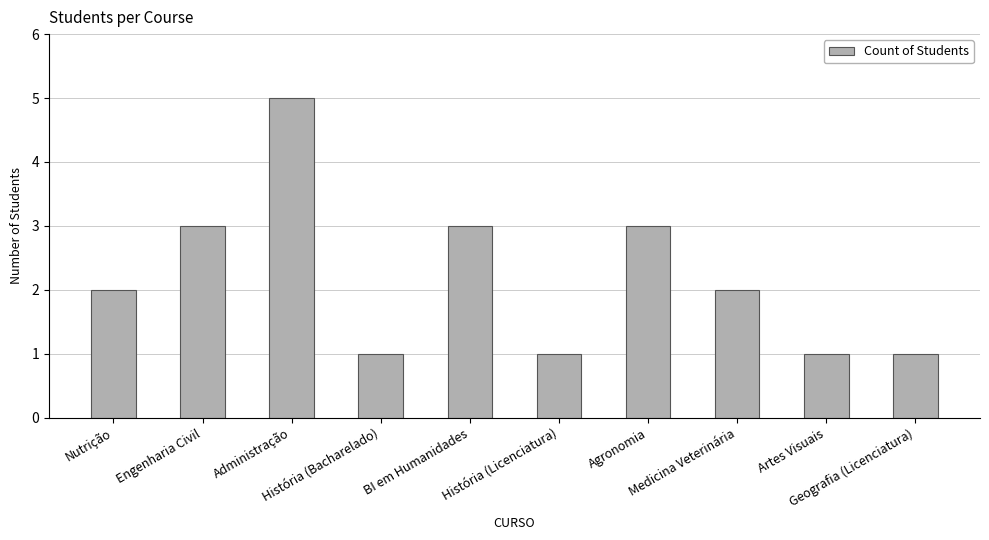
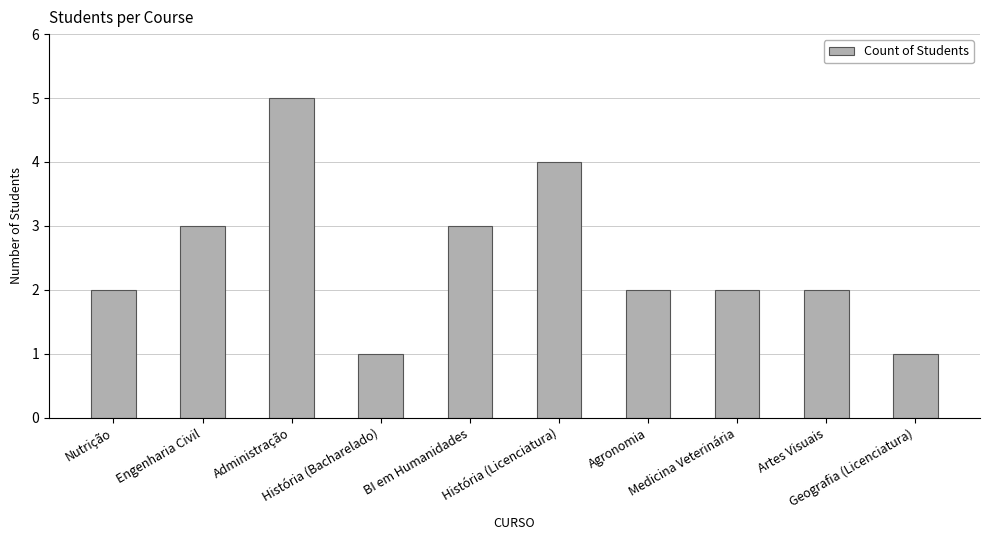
História (Licenciatura): 1 -> 4
Agronomia: 3 -> 2
Artes Visuais: 1 -> 2
